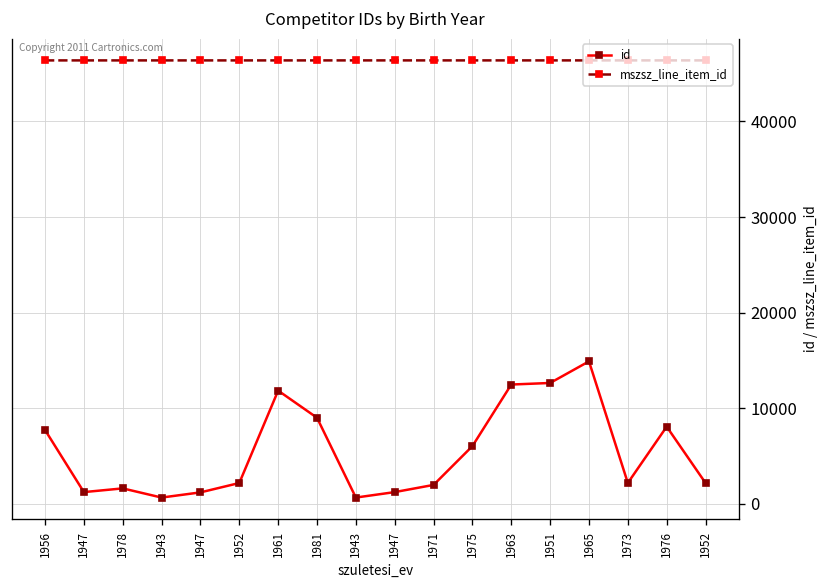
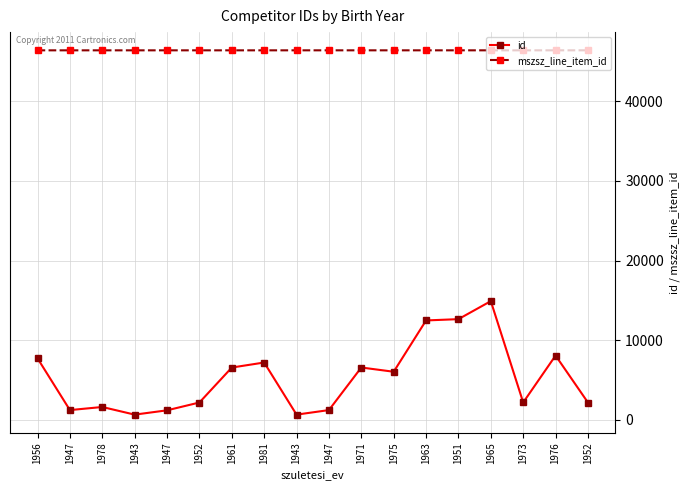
id, 1961: 12000 -> 7000
id, 1981: 9000 -> 7000
id, 1971: 2000 -> 7000
